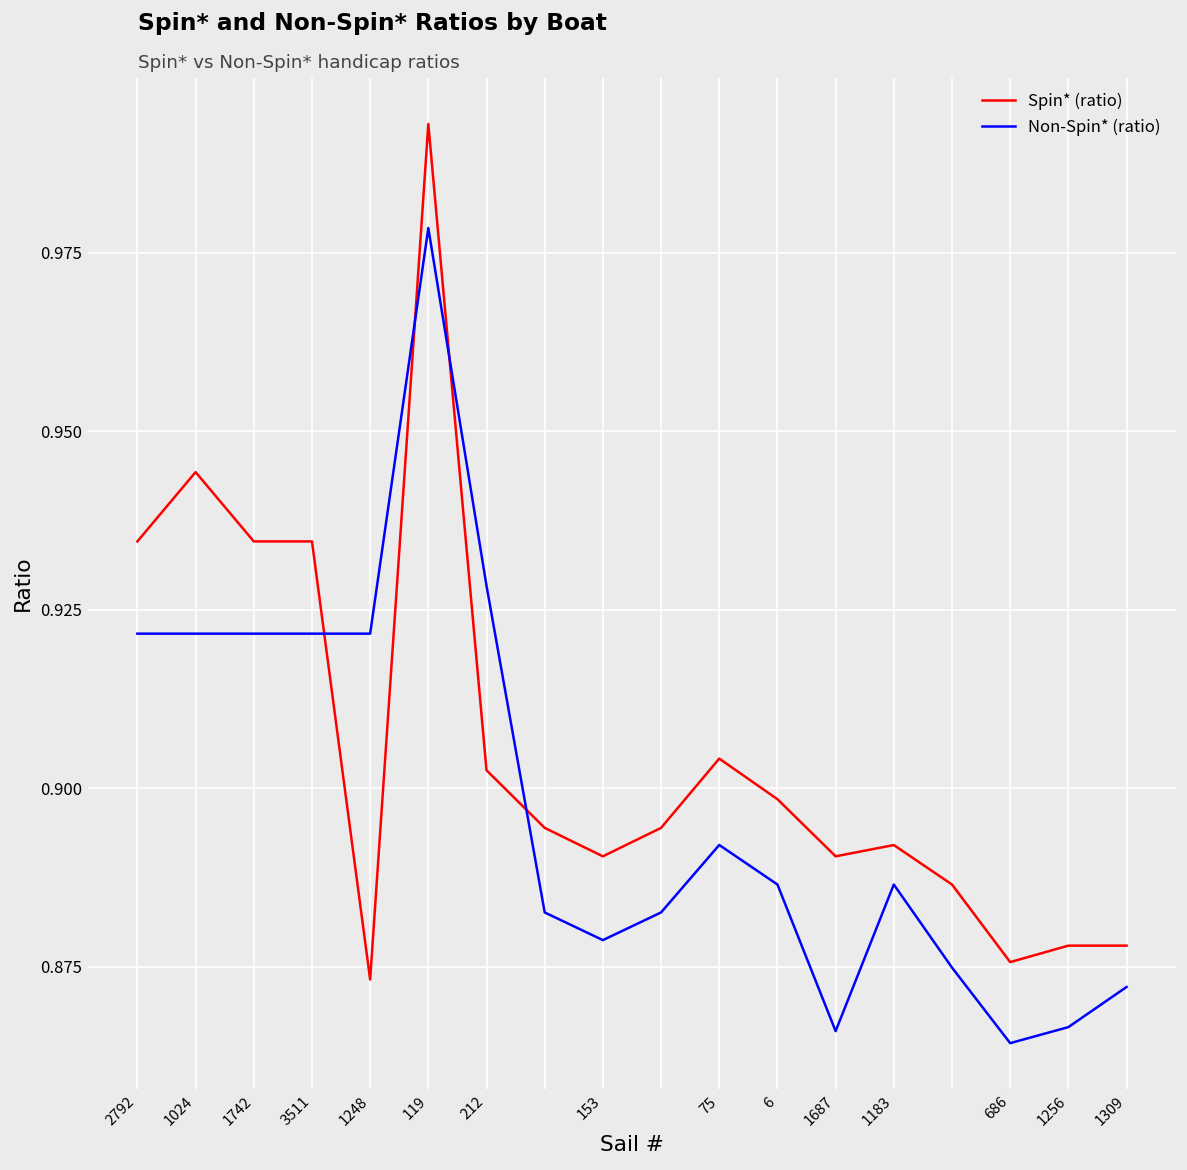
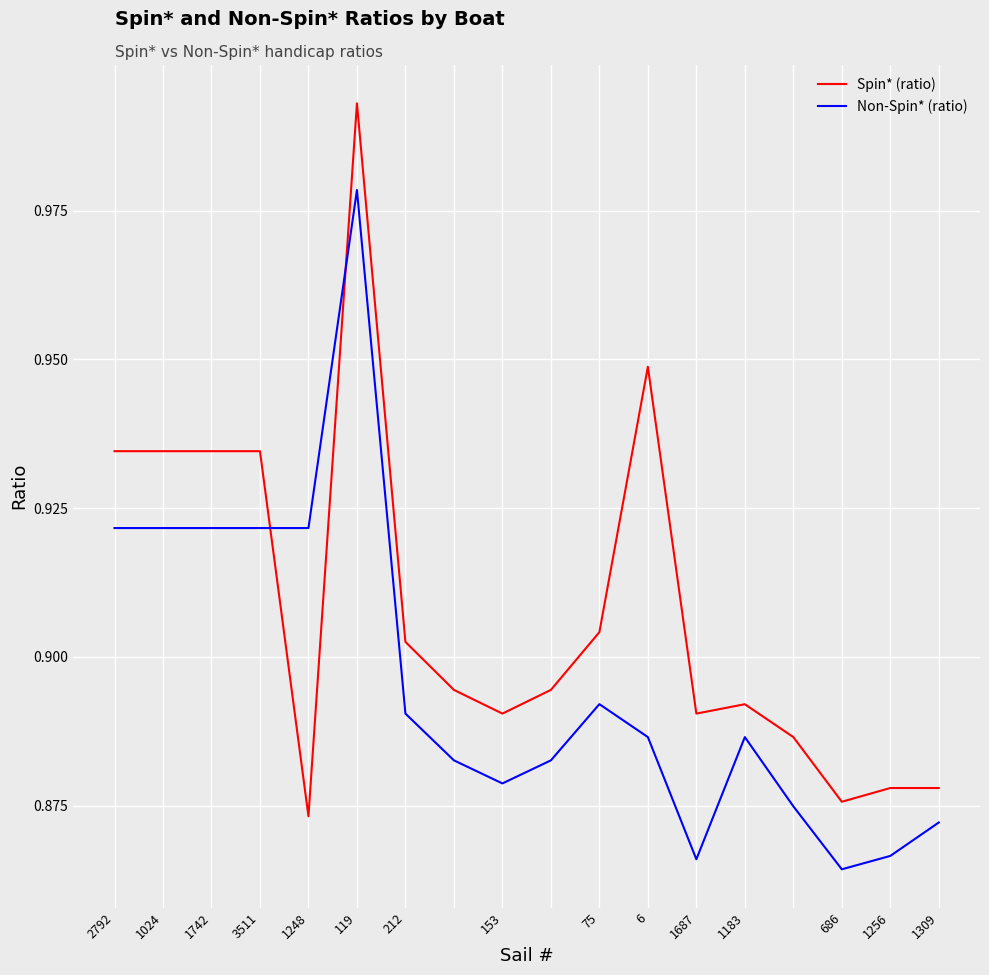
Spin* (ratio), 1024: 0.944 -> 0.935
Non-Spin* (ratio), 212: 0.928 -> 0.890
Spin* (ratio), 6: 0.898 -> 0.949
